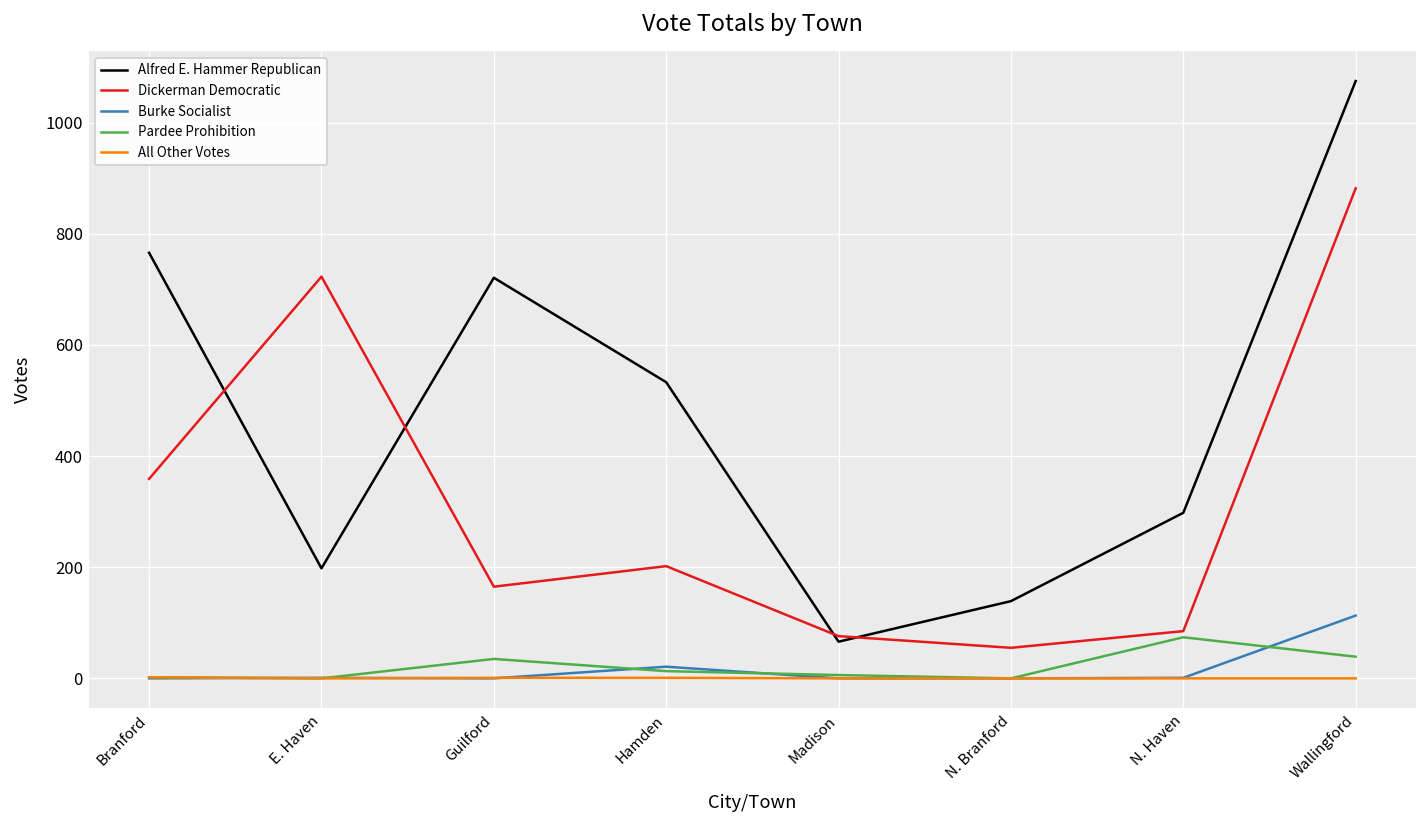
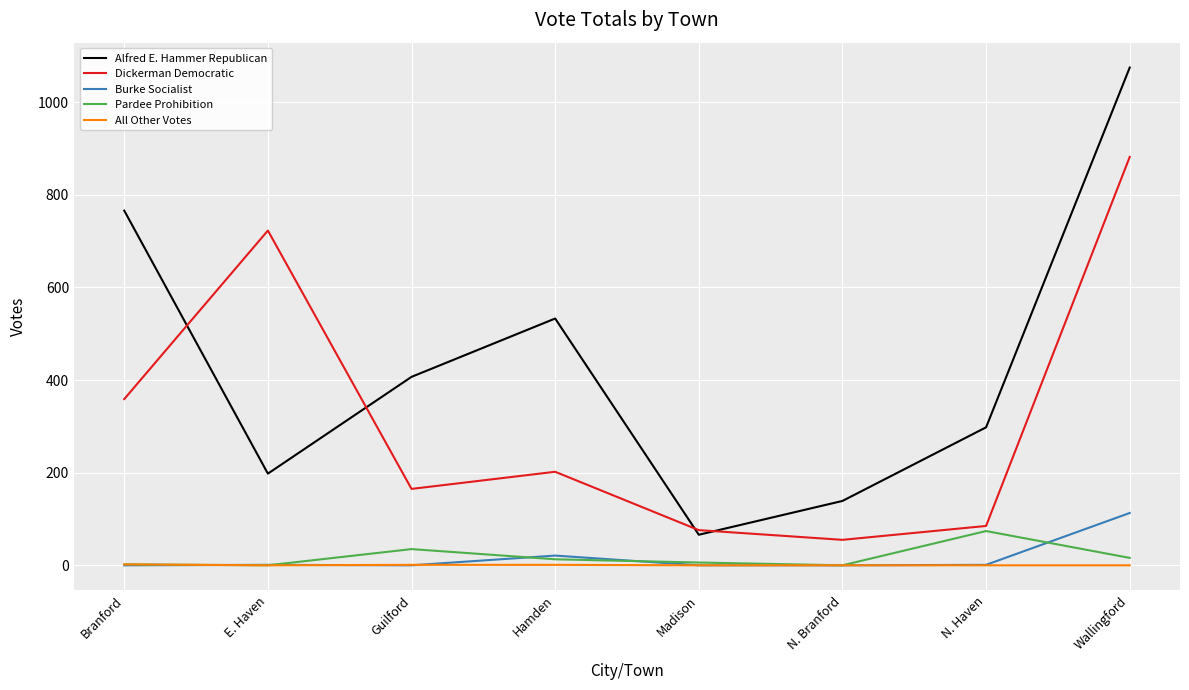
Alfred E. Hammer Republican, Guilford: 720 -> 410
Pardee Prohibition, Wallingford: 40 -> 20
